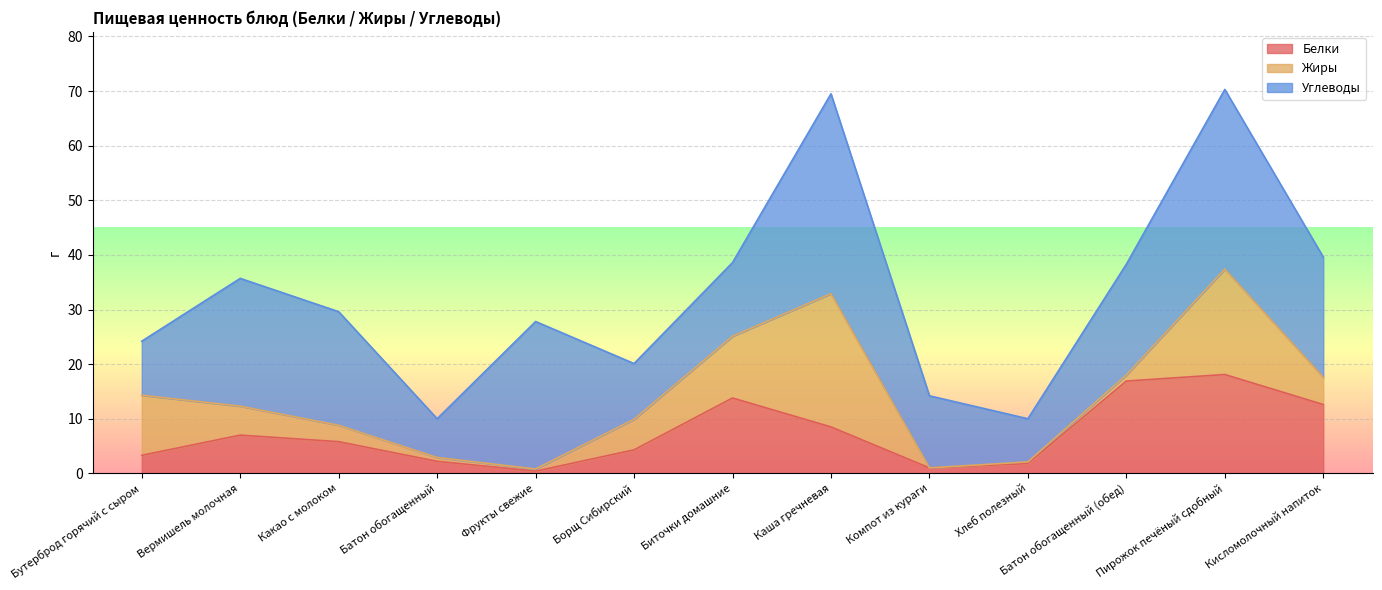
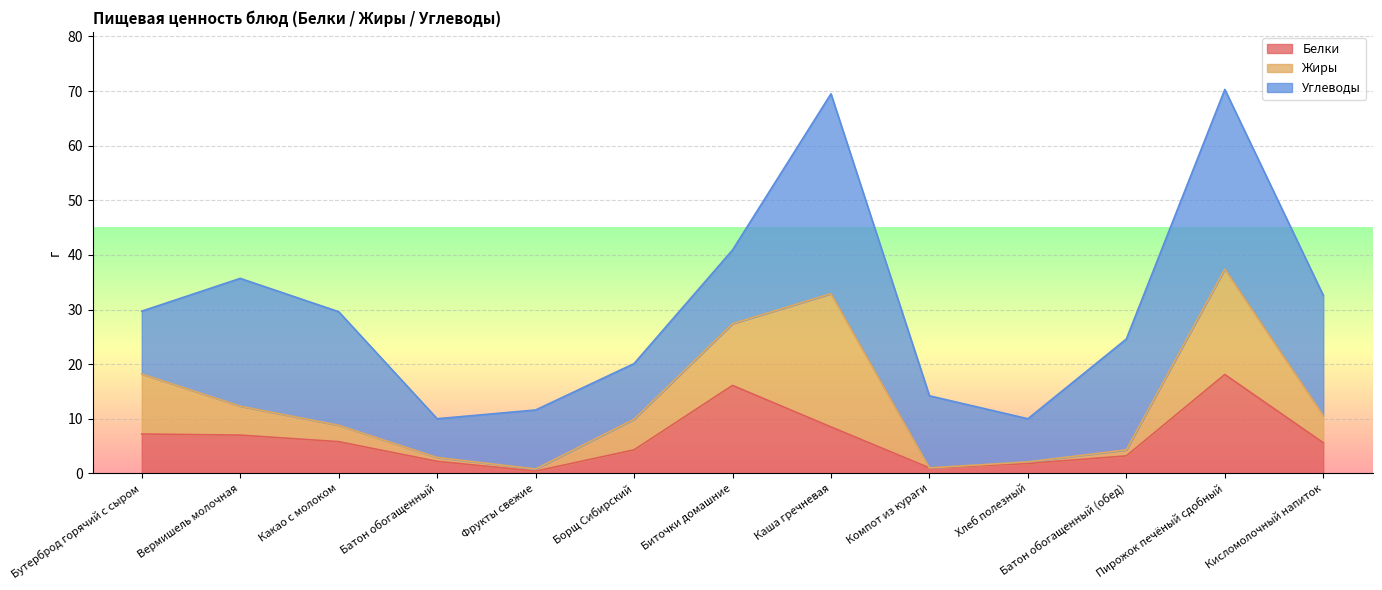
Белки, Бутерброд горячий с сыром: 3 -> 7
Углеводы, Бутерброд горячий с сыром: 10 -> 12
Углеводы, Фрукты свежие: 27 -> 11
Белки, Биточки домашние: 14 -> 16
Белки, Батон обогащенный (обед): 17 -> 3
Белки, Кисломолочный напиток: 13 -> 6
